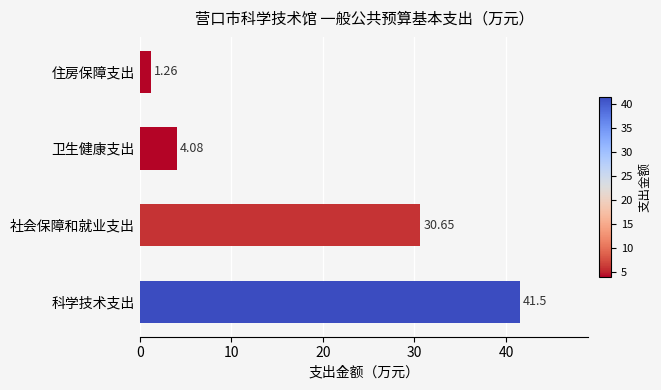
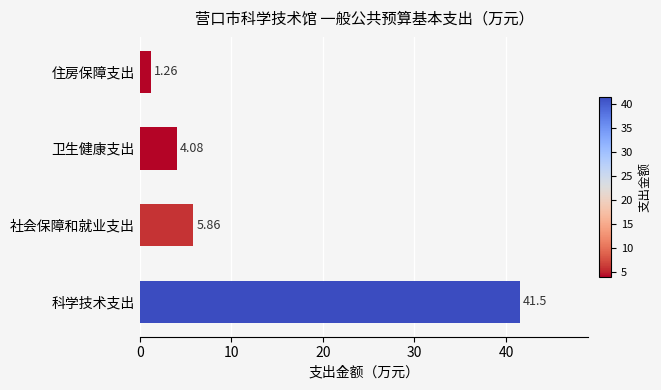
社会保障和就业支出: 30.65 -> 5.86
